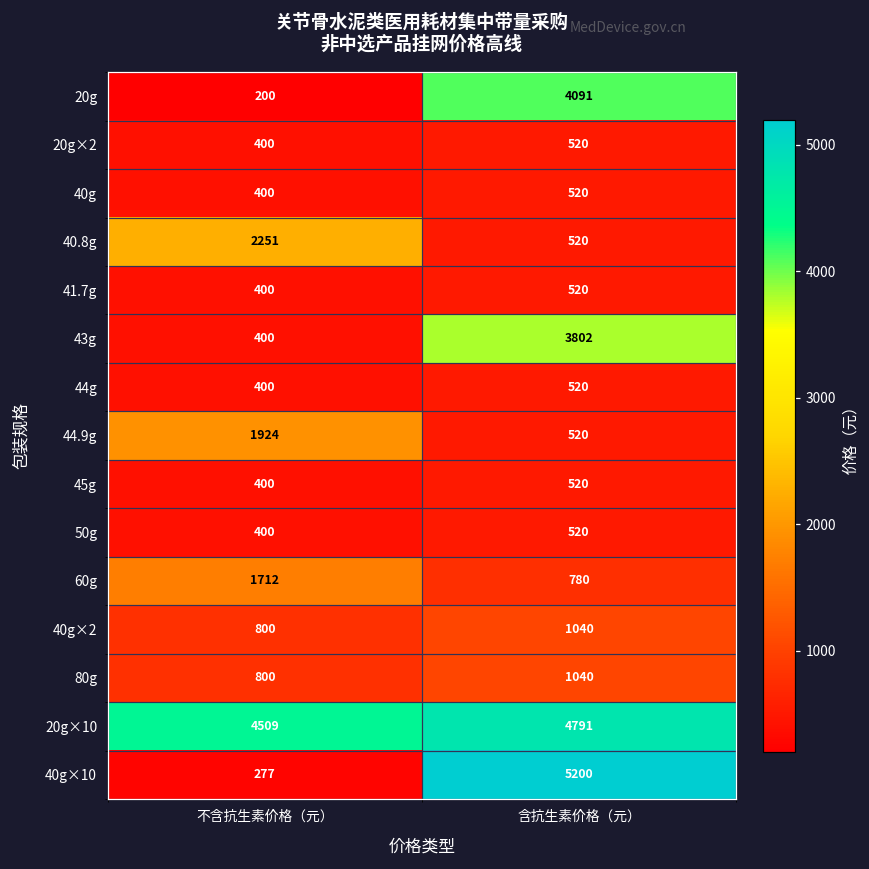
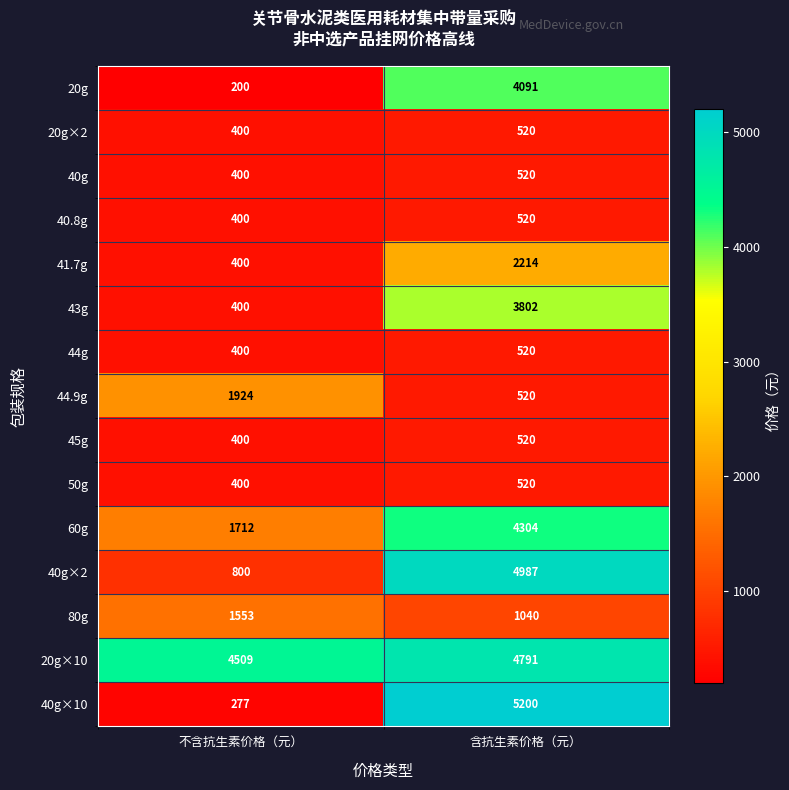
40.8g, 不含抗生素价格（元）: 2251 -> 400
41.7g, 含抗生素价格（元）: 520 -> 2214
60g, 含抗生素价格（元）: 780 -> 4304
40g×2, 含抗生素价格（元）: 1040 -> 4987
80g, 不含抗生素价格（元）: 800 -> 1553
